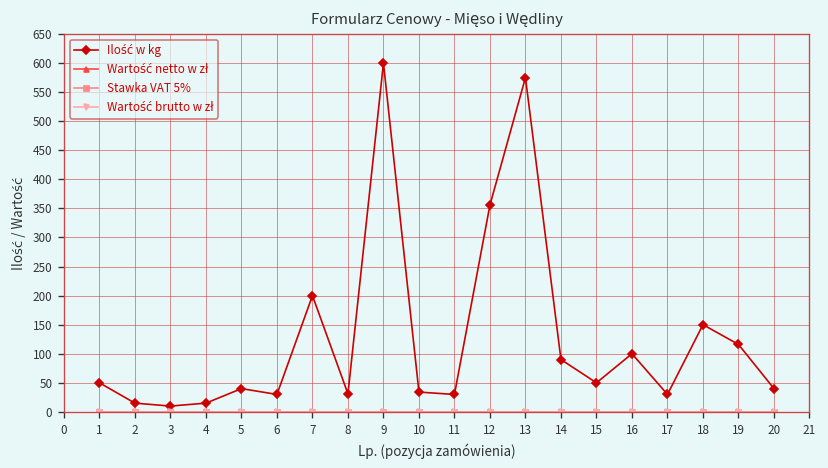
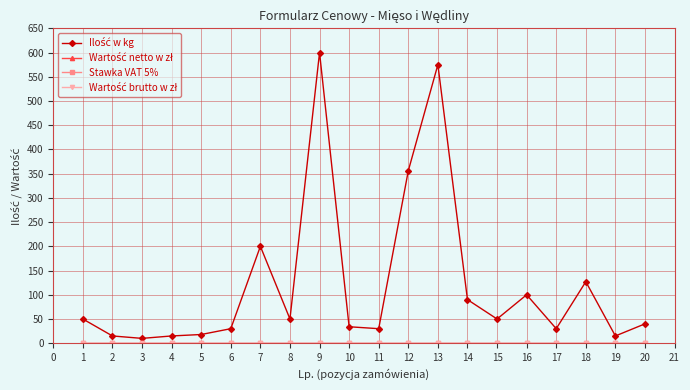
Ilość w kg, 5: 40 -> 20
Ilość w kg, 8: 30 -> 50
Ilość w kg, 18: 150 -> 130
Ilość w kg, 19: 120 -> 20
